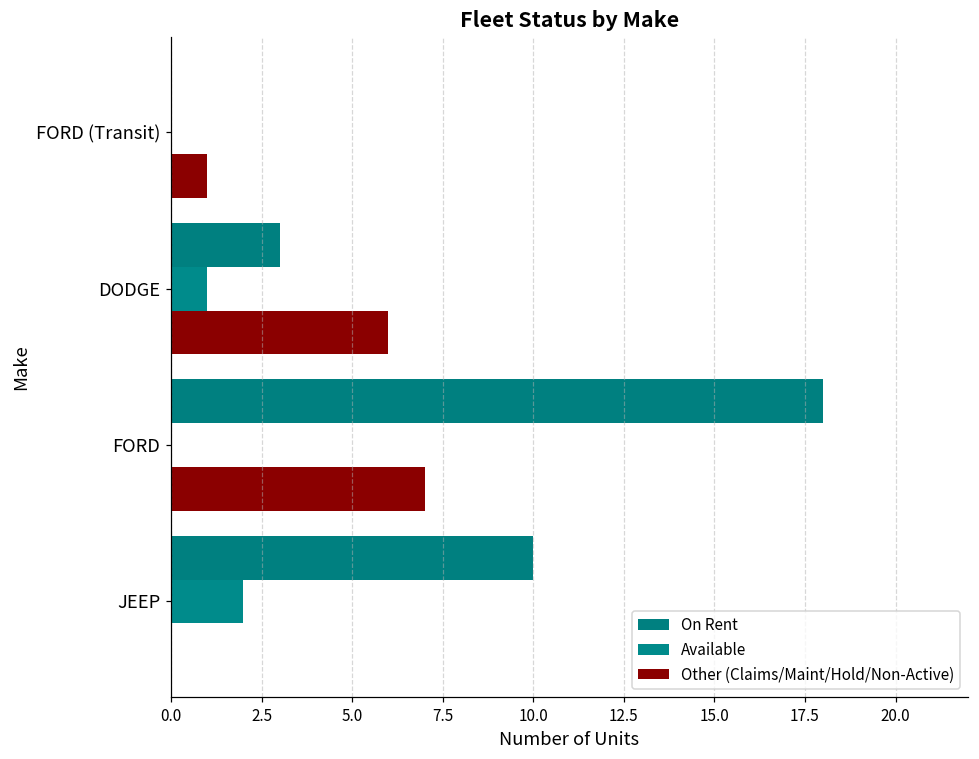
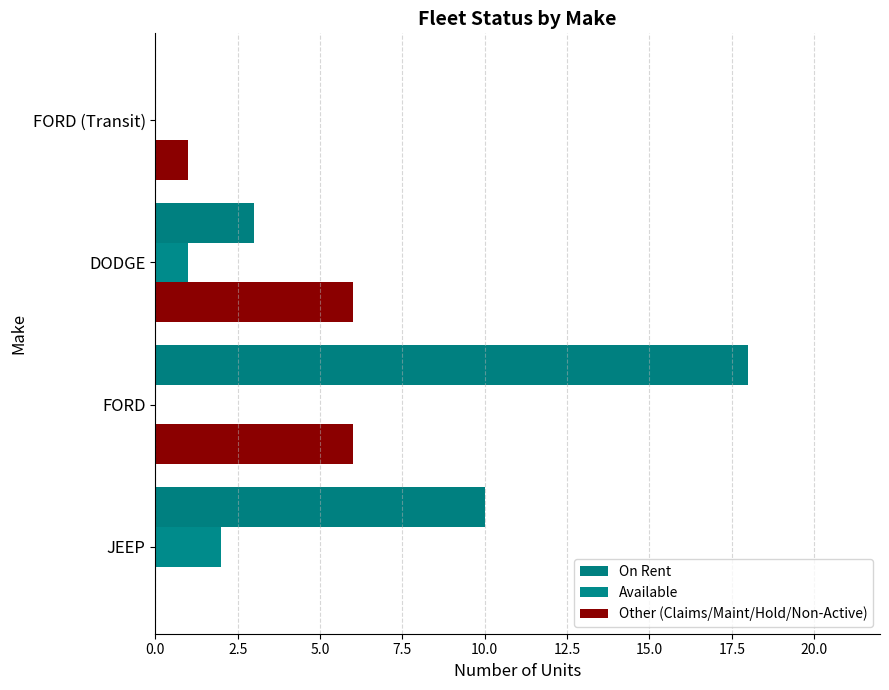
Other (Claims/Maint/Hold/Non-Active), FORD: 7 -> 6
